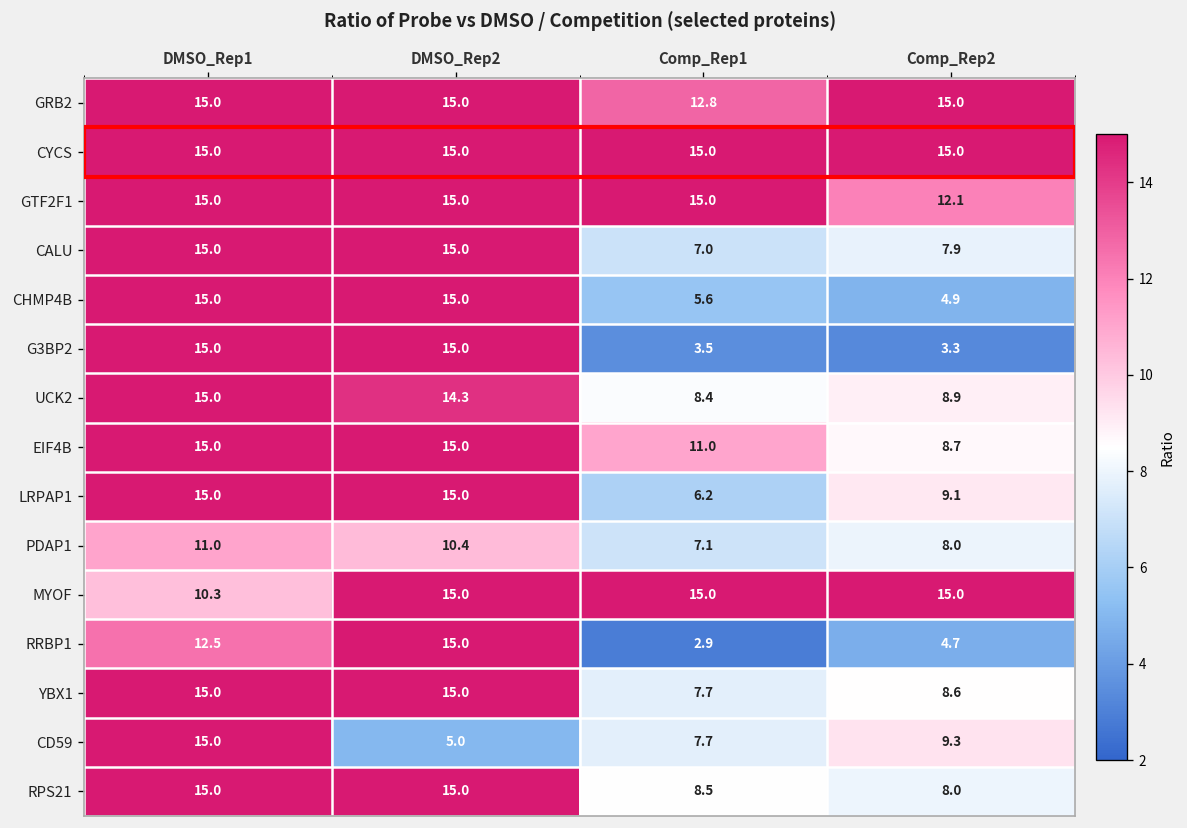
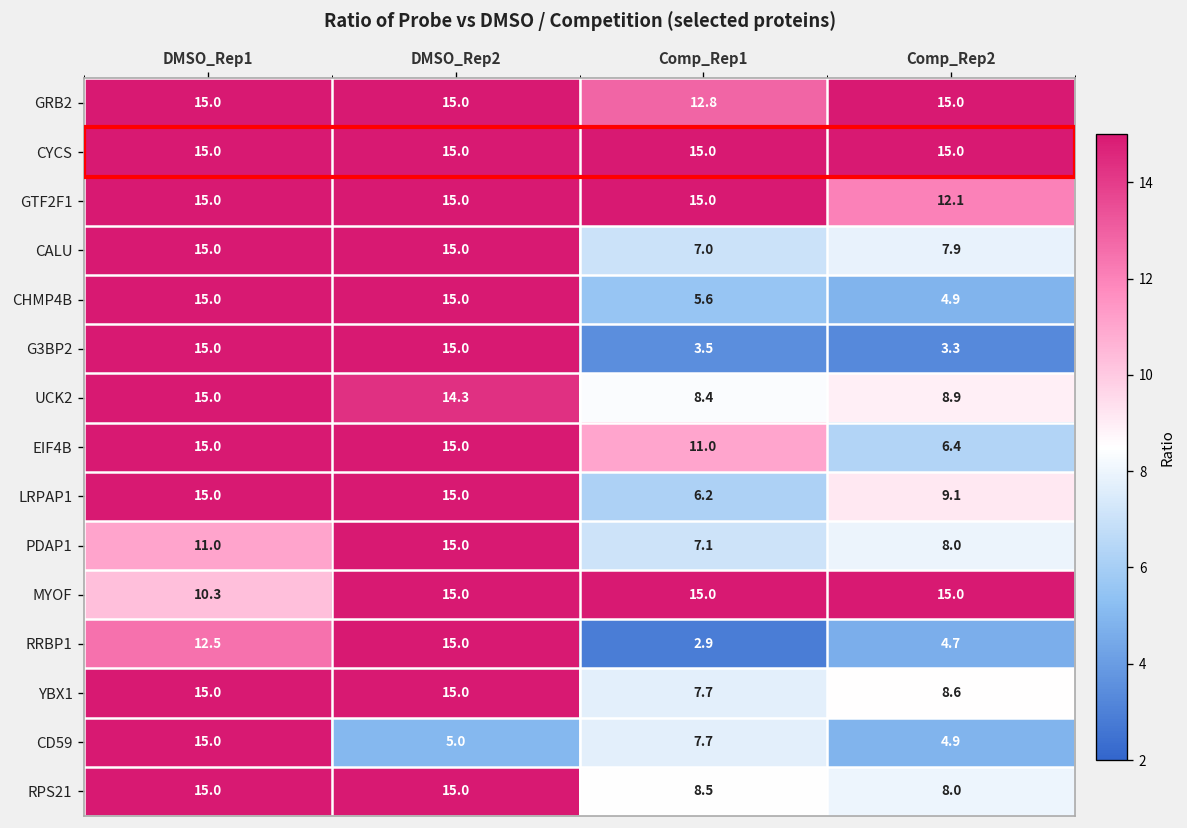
EIF4B, Comp_Rep2: 8.7 -> 6.4
PDAP1, DMSO_Rep2: 10.4 -> 15.0
CD59, Comp_Rep2: 9.3 -> 4.9
